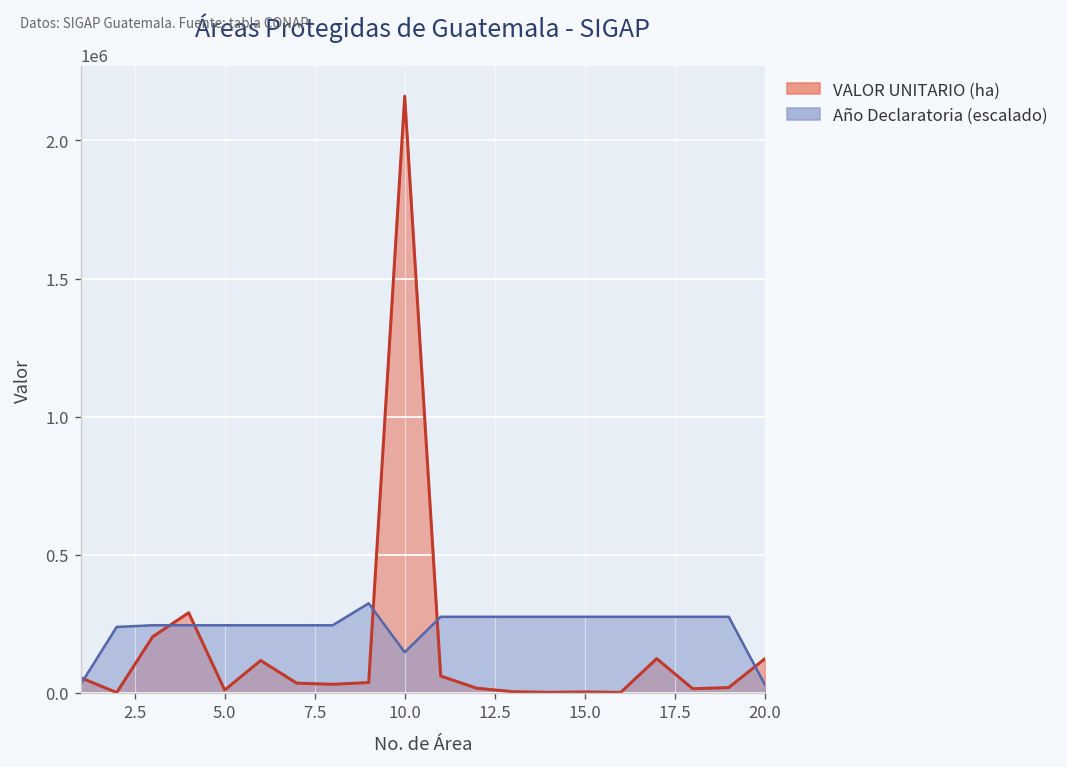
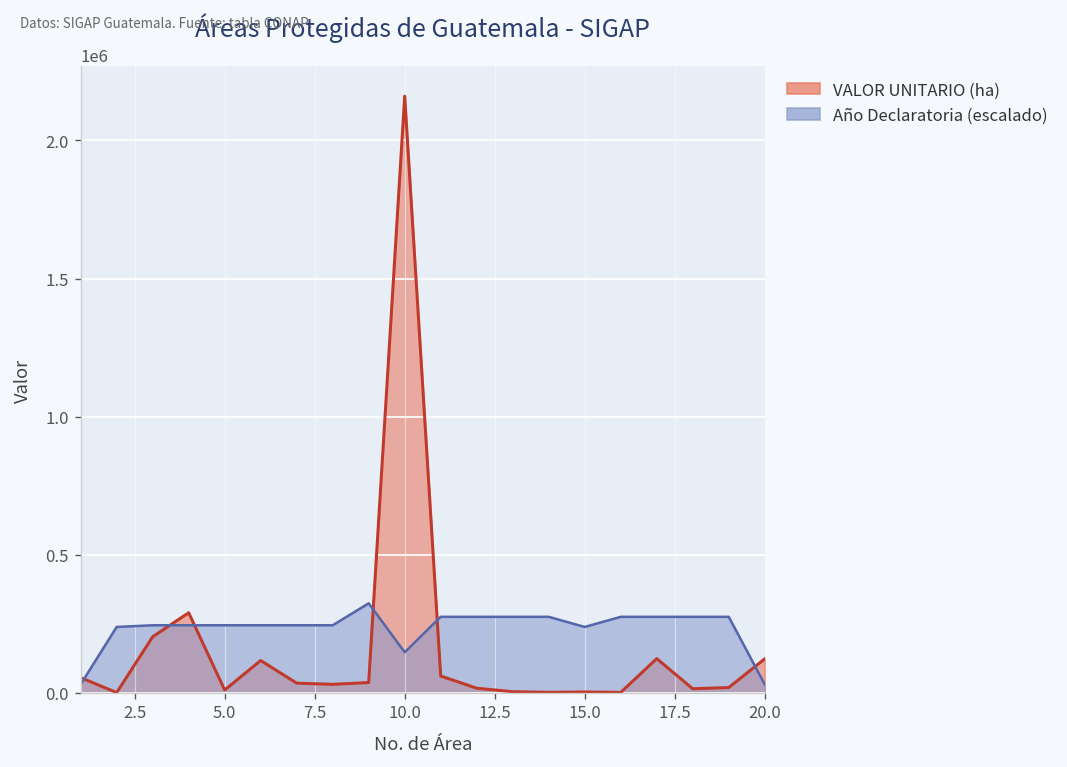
Año Declaratoria (escalado), 15.0: 280000 -> 240000
